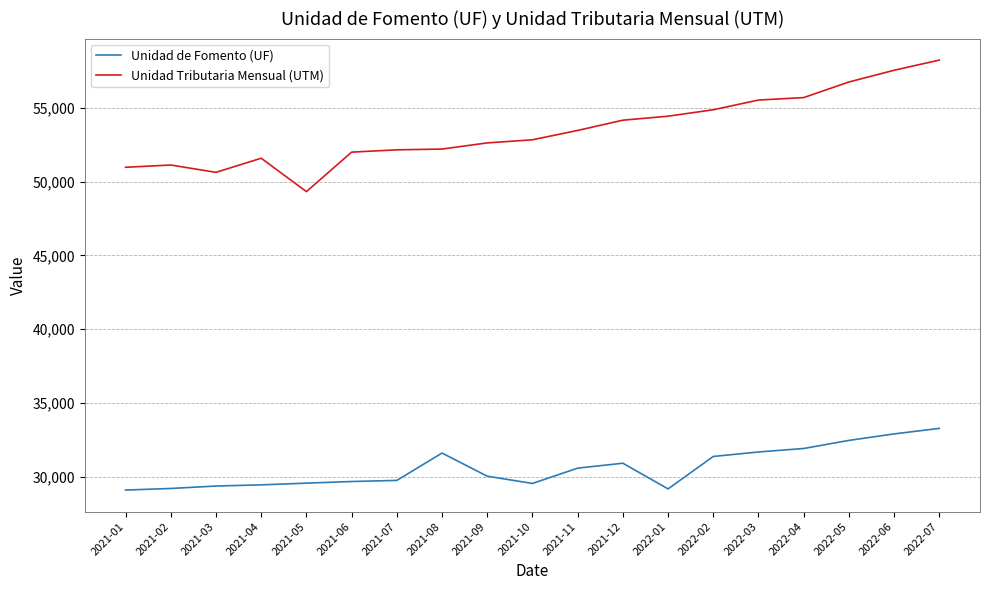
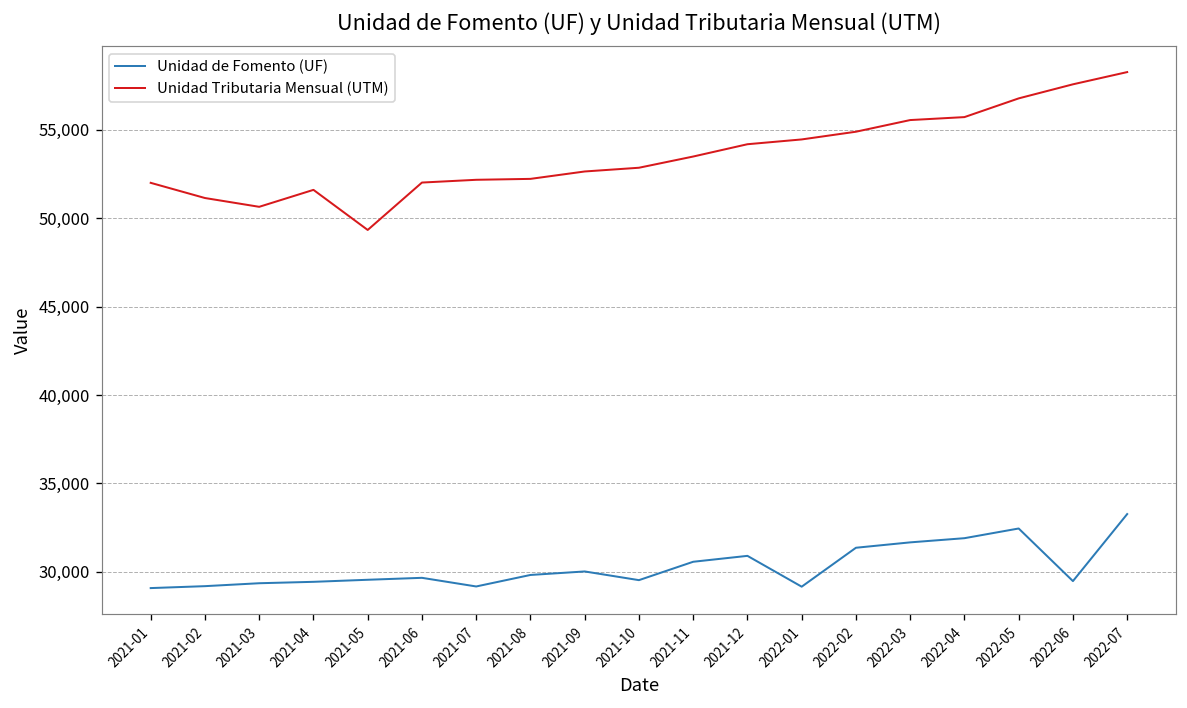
Unidad Tributaria Mensual (UTM), 2021-01: 51,000 -> 52,000
Unidad de Fomento (UF), 2021-07: 29,700 -> 29,200
Unidad de Fomento (UF), 2021-08: 31,600 -> 29,800
Unidad de Fomento (UF), 2022-06: 32,900 -> 29,500
